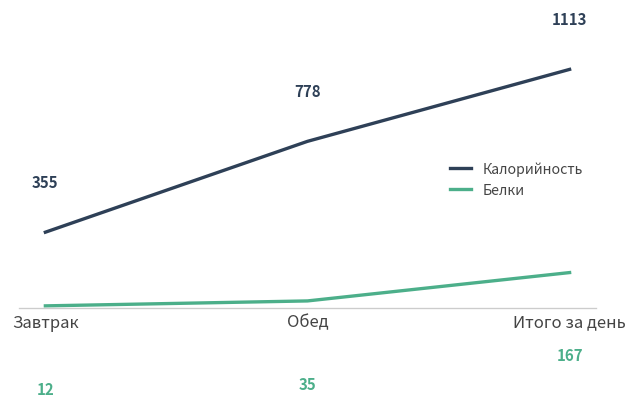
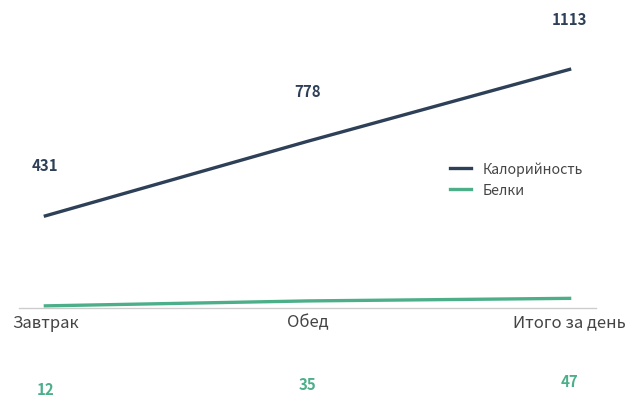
Калорийность, Завтрак: 355 -> 431
Белки, Итого за день: 167 -> 47
